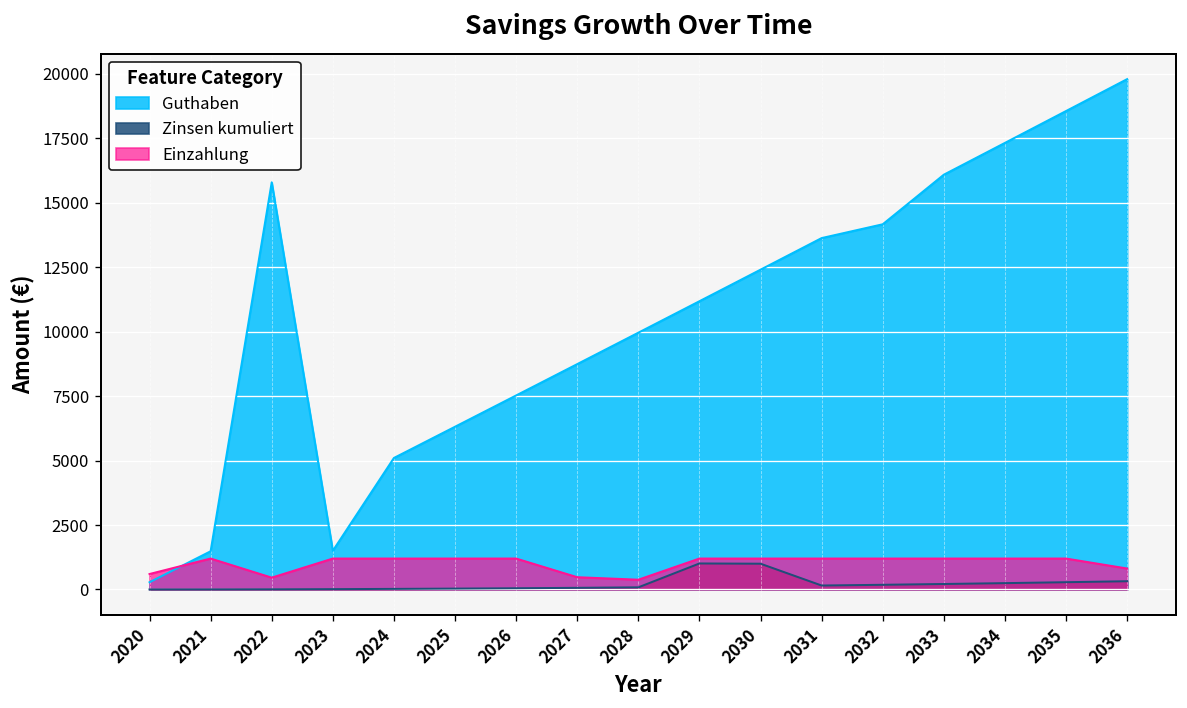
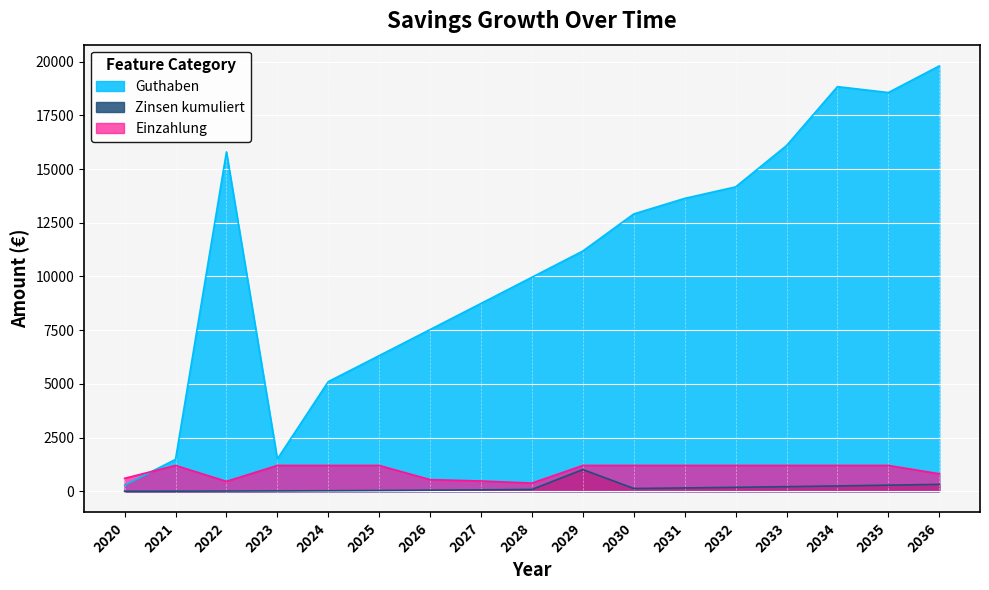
Einzahlung, 2026: 1200 -> 500
Guthaben, 2030: 12400 -> 12900
Zinsen kumuliert, 2030: 1000 -> 100
Guthaben, 2034: 17300 -> 18800
